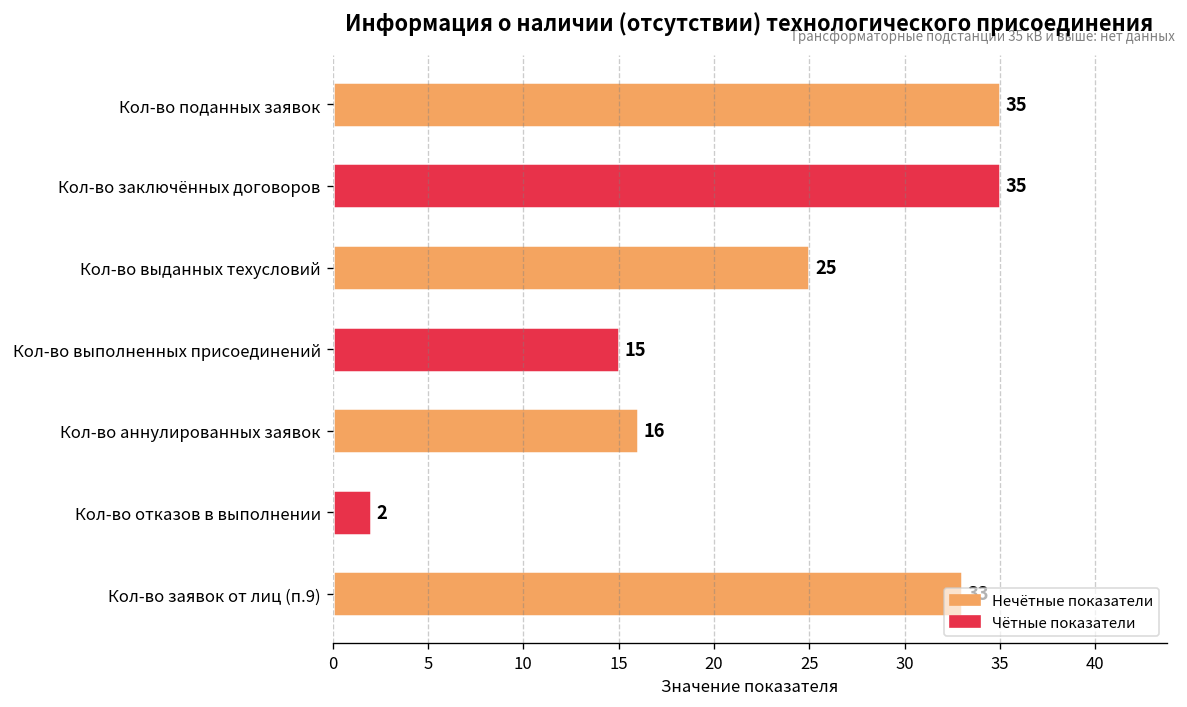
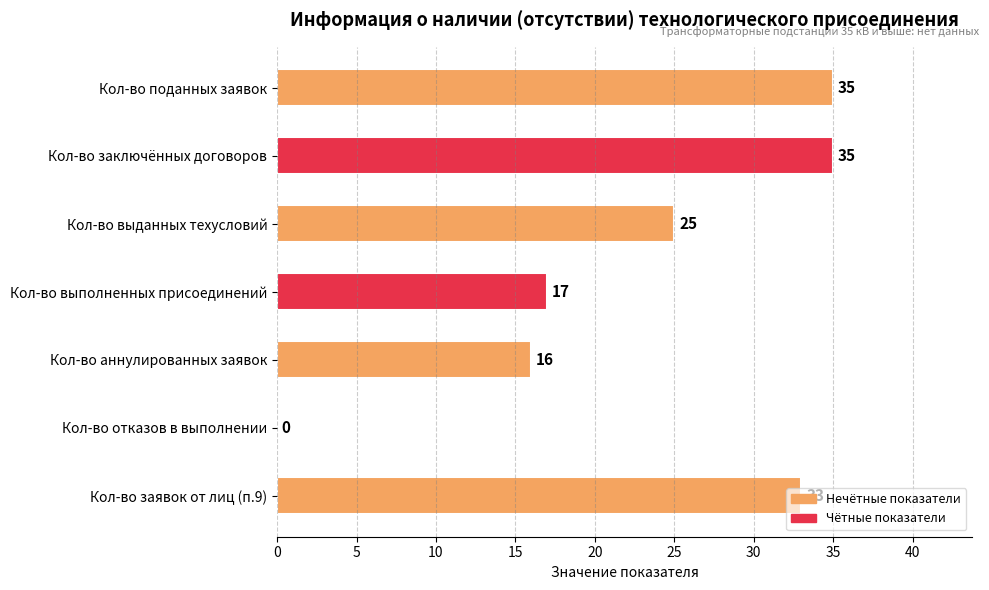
Кол-во выполненных присоединений: 15 -> 17
Кол-во отказов в выполнении: 2 -> 0
